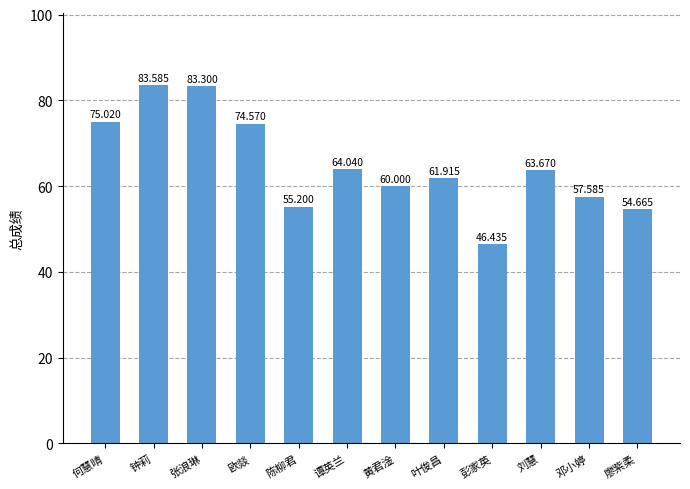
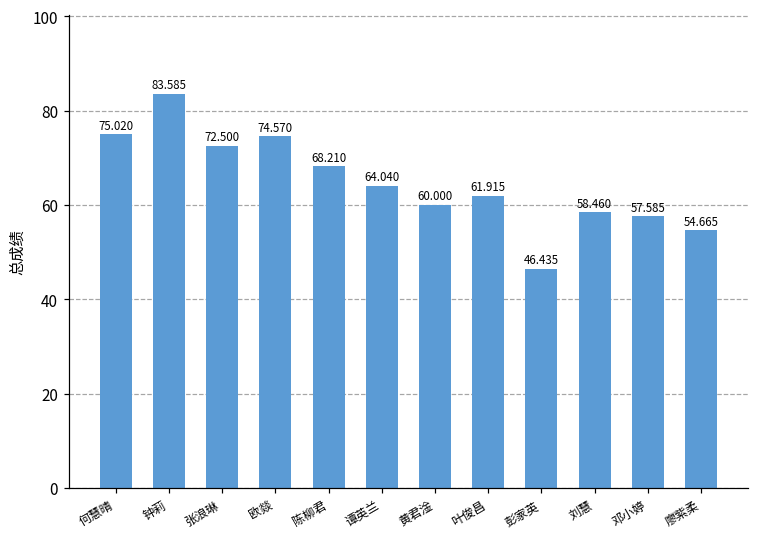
张浪琳: 83.300 -> 72.500
陈柳君: 55.200 -> 68.210
刘慧: 63.670 -> 58.460
